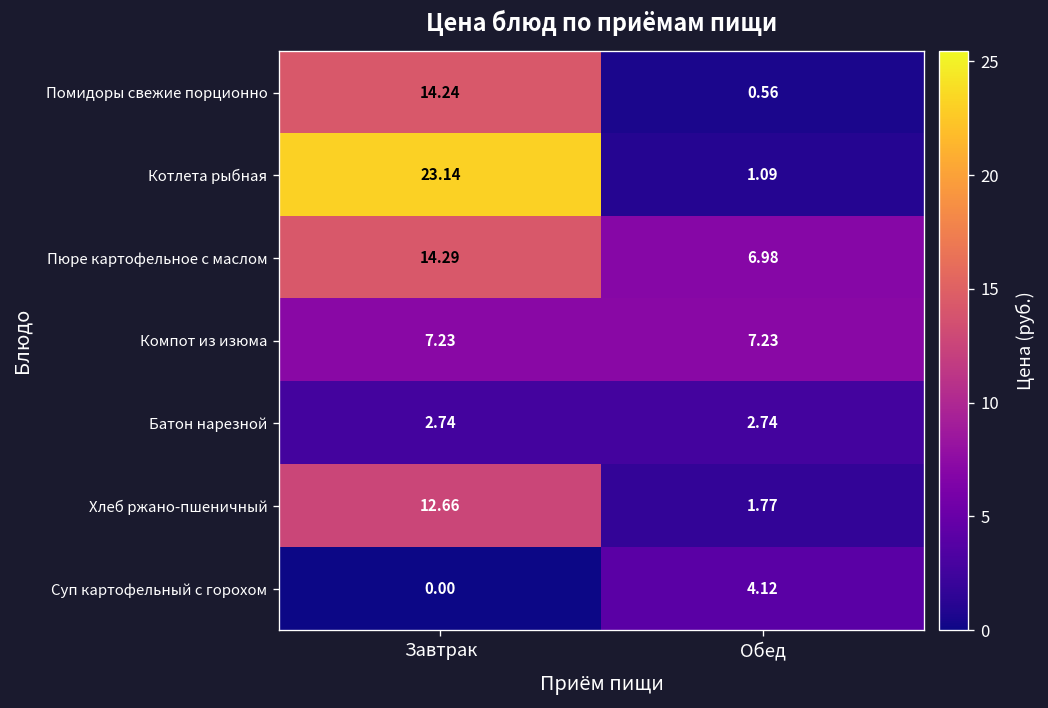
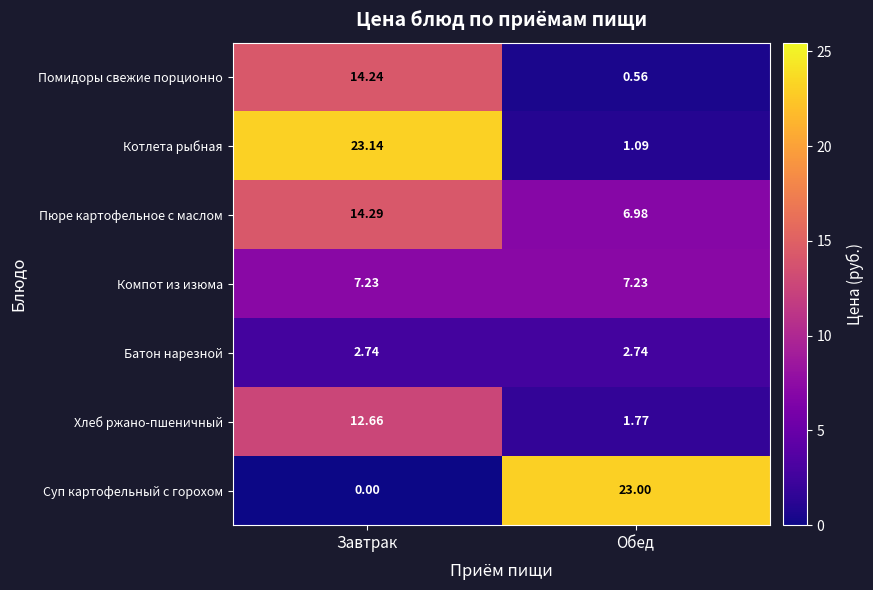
Суп картофельный с горохом, Обед: 4.12 -> 23.00
